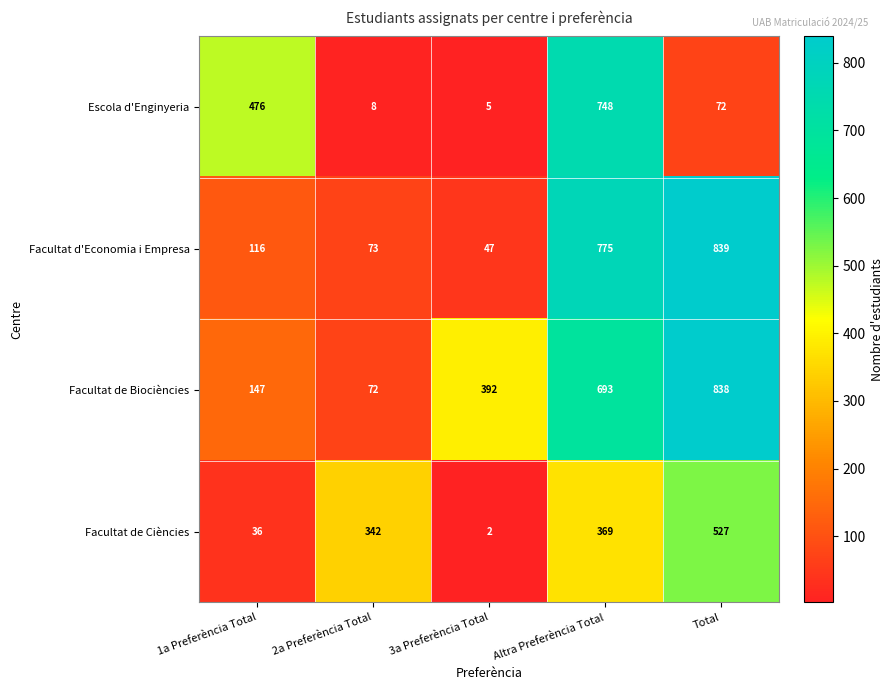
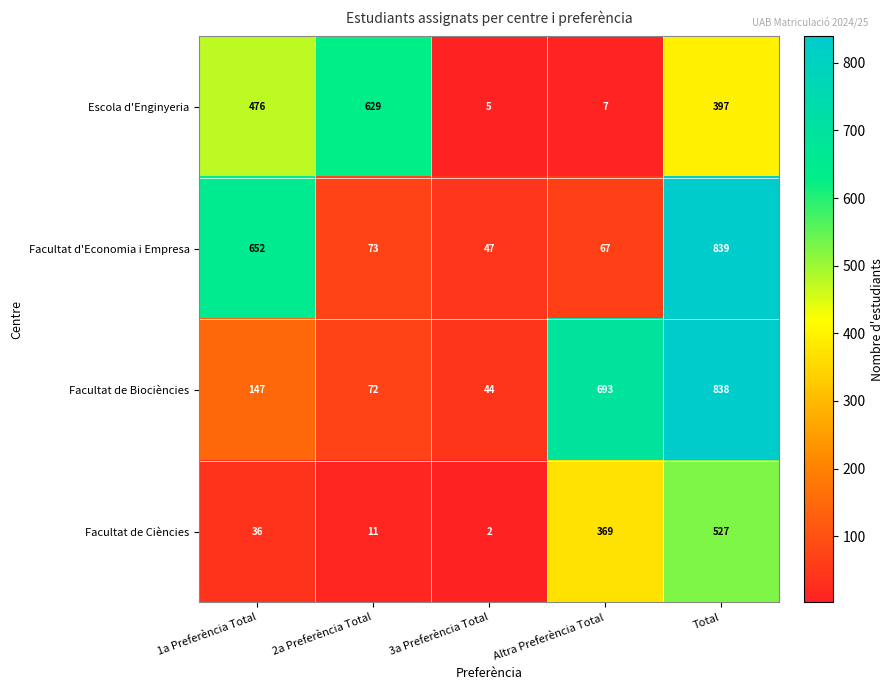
Escola d'Enginyeria, 2a Preferència Total: 8 -> 629
Escola d'Enginyeria, Altra Preferència Total: 748 -> 7
Escola d'Enginyeria, Total: 72 -> 397
Facultat d'Economia i Empresa, 1a Preferència Total: 116 -> 652
Facultat d'Economia i Empresa, Altra Preferència Total: 775 -> 67
Facultat de Biociències, 3a Preferència Total: 392 -> 44
Facultat de Ciències, 2a Preferència Total: 342 -> 11
